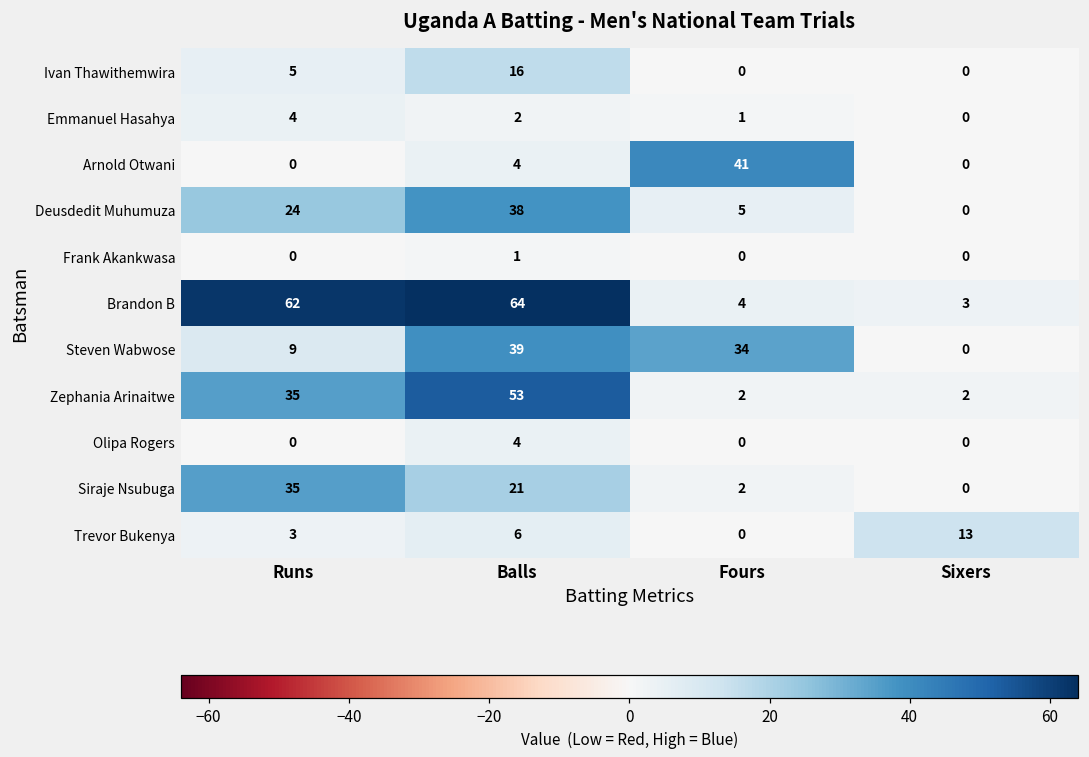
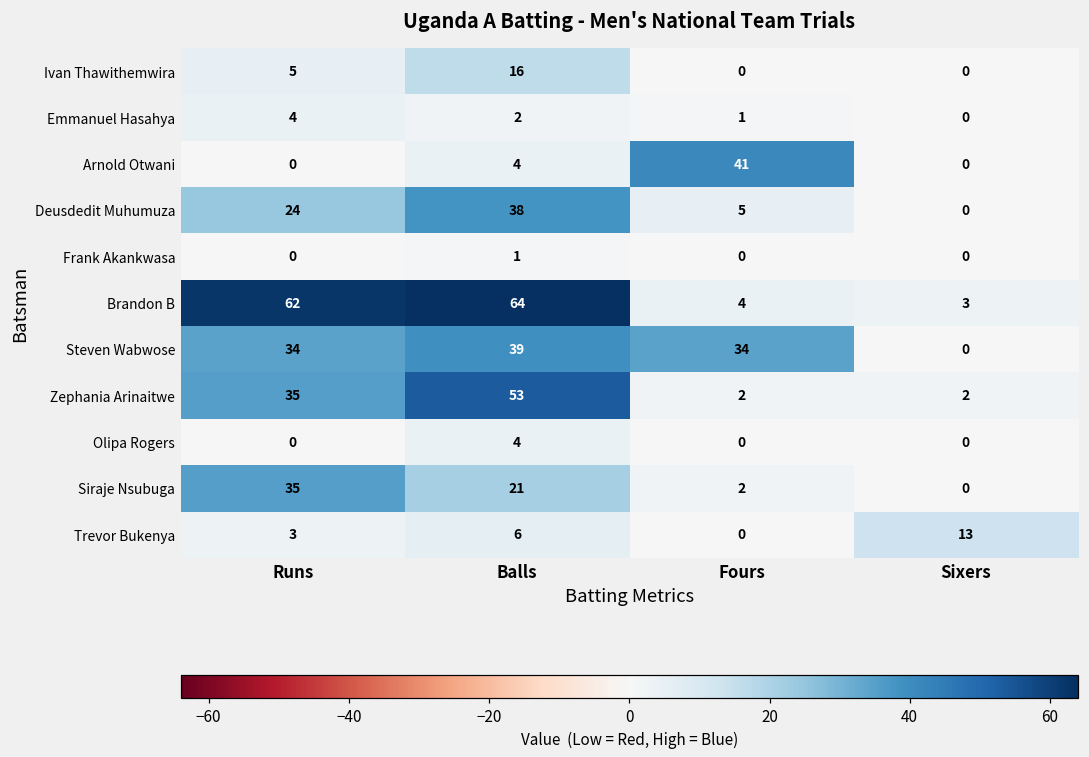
Steven Wabwose, Runs: 9 -> 34
